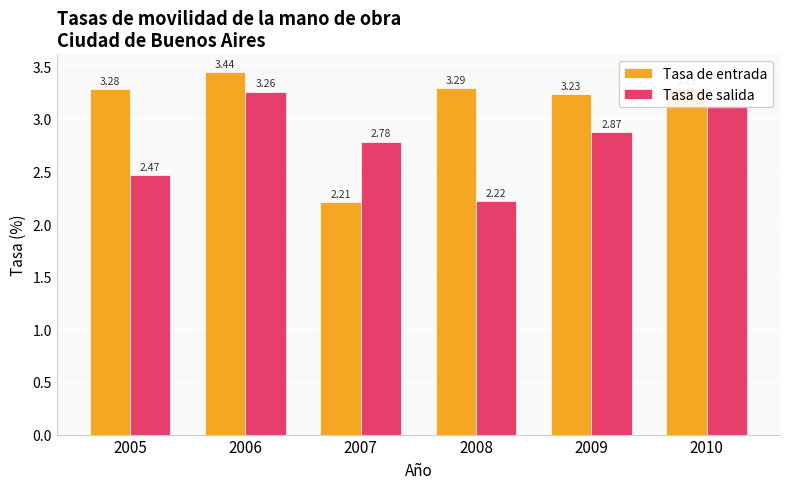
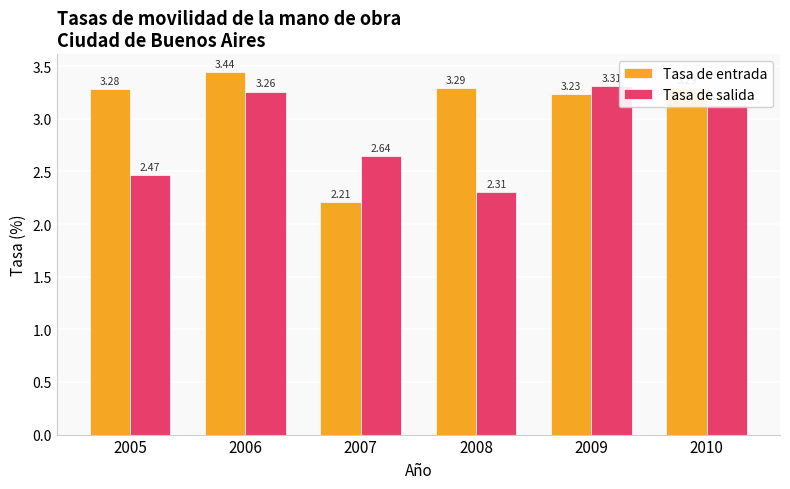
Tasa de salida, 2007: 2.78 -> 2.64
Tasa de salida, 2008: 2.22 -> 2.31
Tasa de salida, 2009: 2.87 -> 3.31
